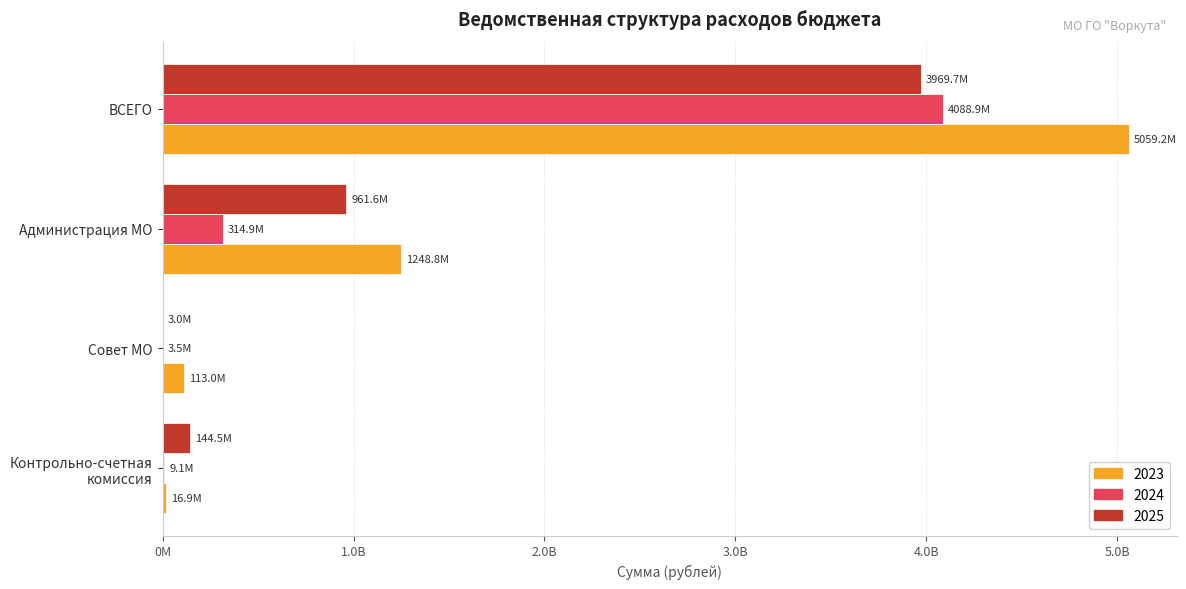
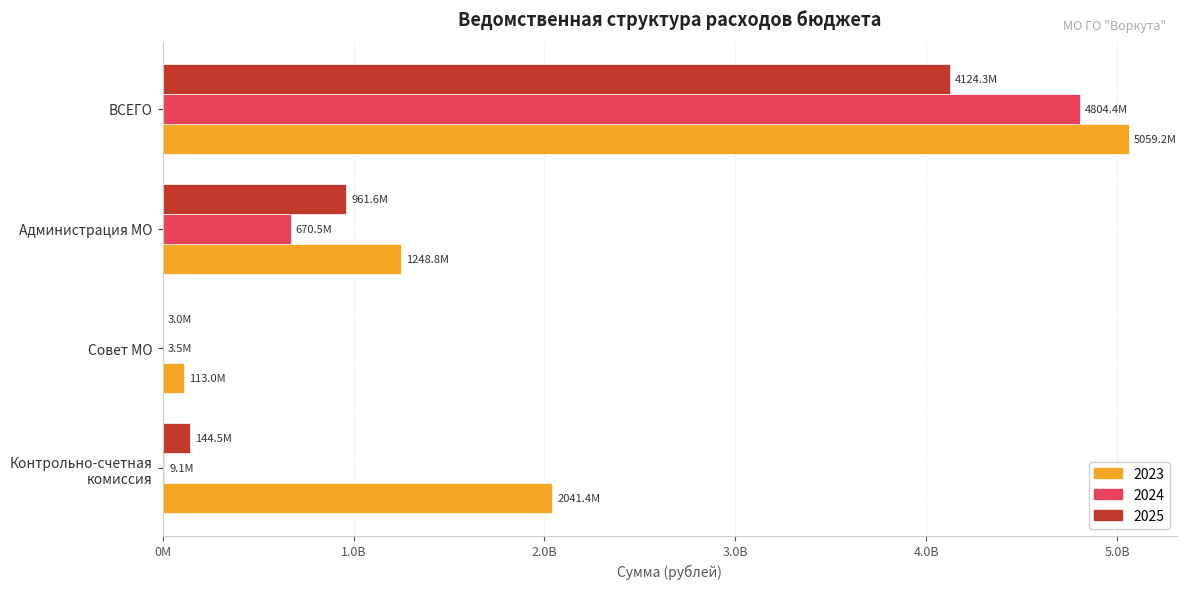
2025, ВСЕГО: 3969.7M -> 4124.3M
2024, ВСЕГО: 4088.9M -> 4804.4M
2024, Администрация МО: 314.9M -> 670.5M
2023, Контрольно-счетная комиссия: 16.9M -> 2041.4M
